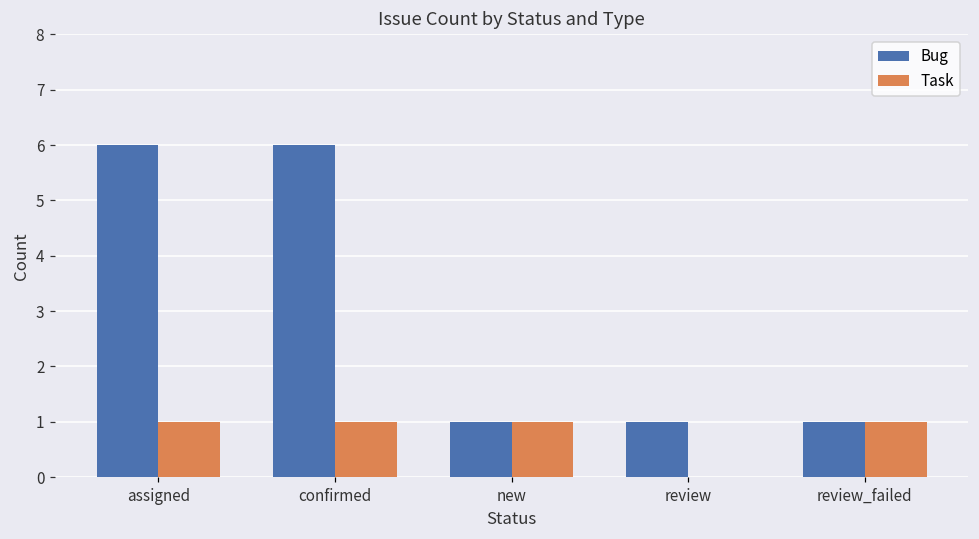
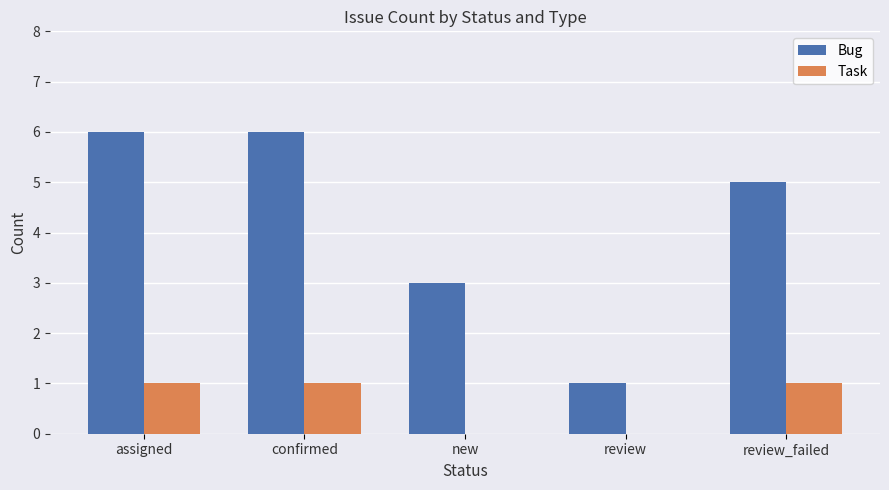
Bug, new: 1 -> 3
Task, new: 1 -> 0
Bug, review_failed: 1 -> 5
